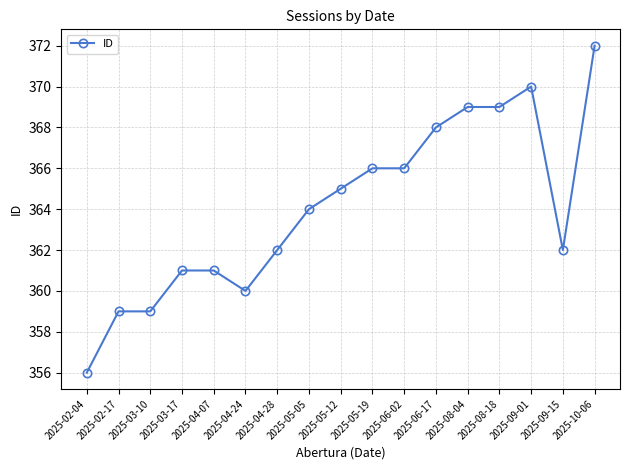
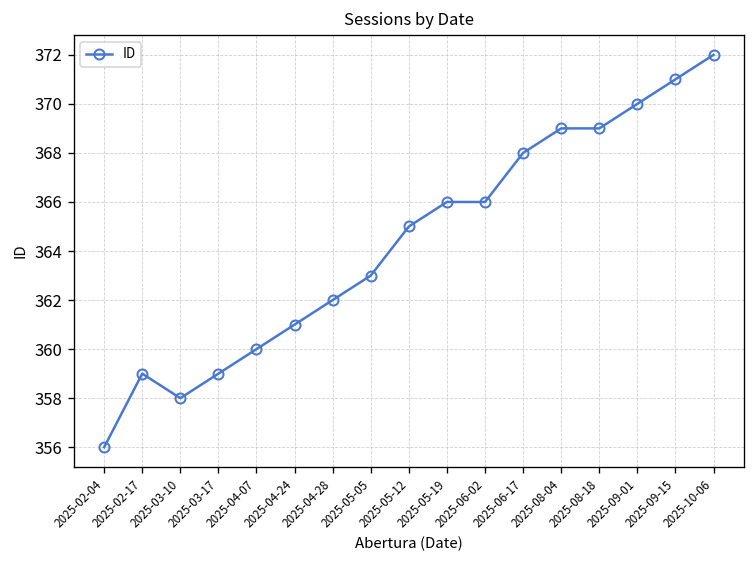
2025-03-10: 359 -> 358
2025-03-17: 361 -> 359
2025-04-07: 361 -> 360
2025-04-24: 360 -> 361
2025-05-05: 364 -> 363
2025-09-15: 362 -> 371
